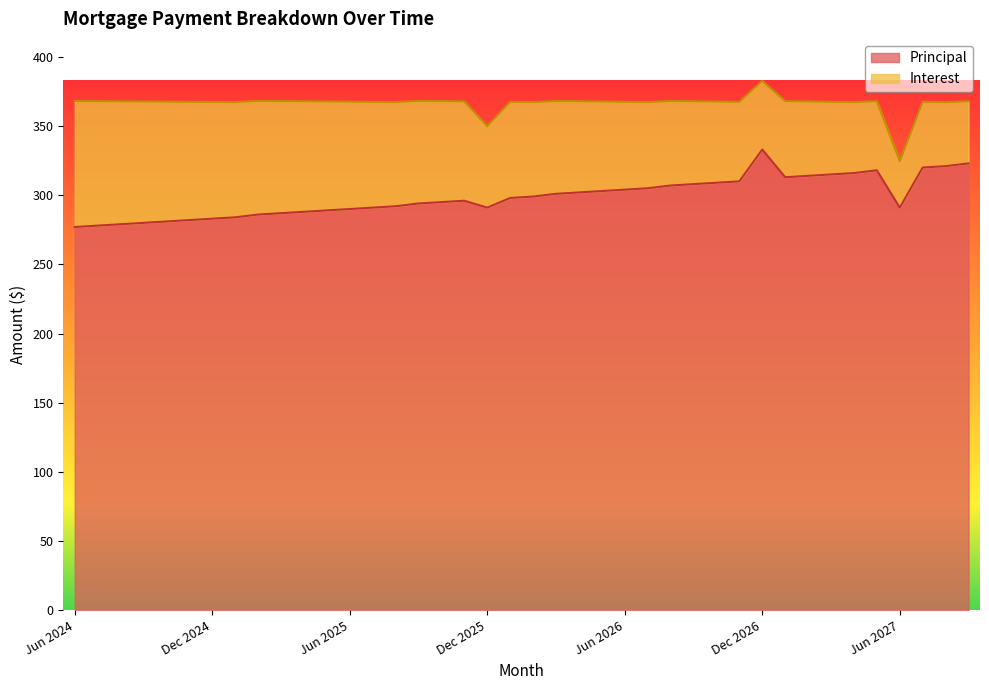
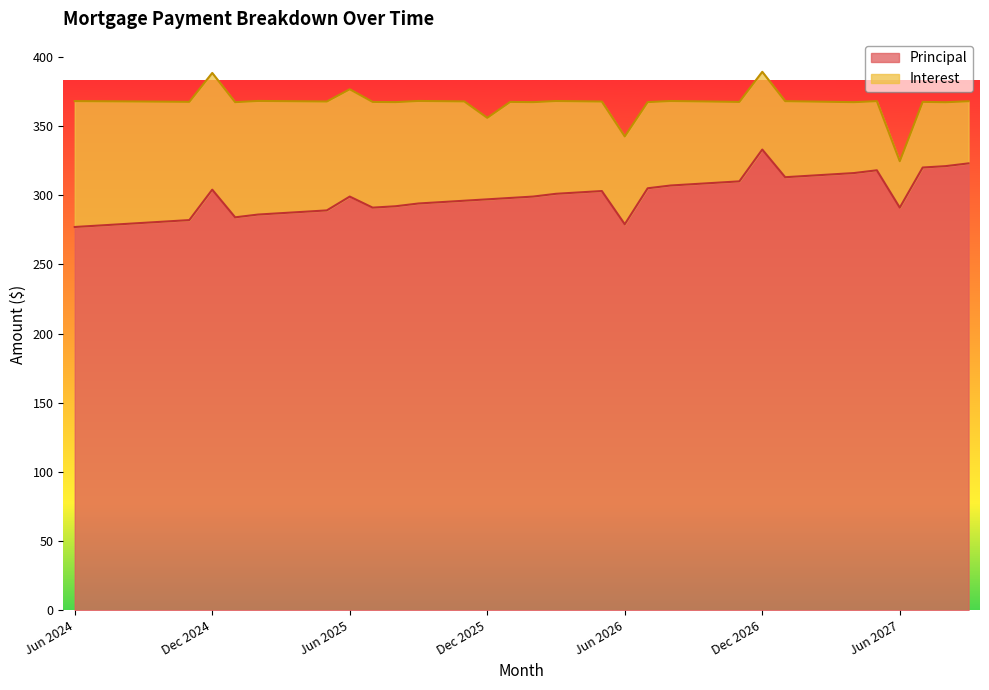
Principal, Dec 2024: 283 -> 304
Principal, Jun 2025: 290 -> 299
Principal, Dec 2025: 291 -> 297
Principal, Jun 2026: 304 -> 279
Interest, Dec 2026: 50 -> 56
